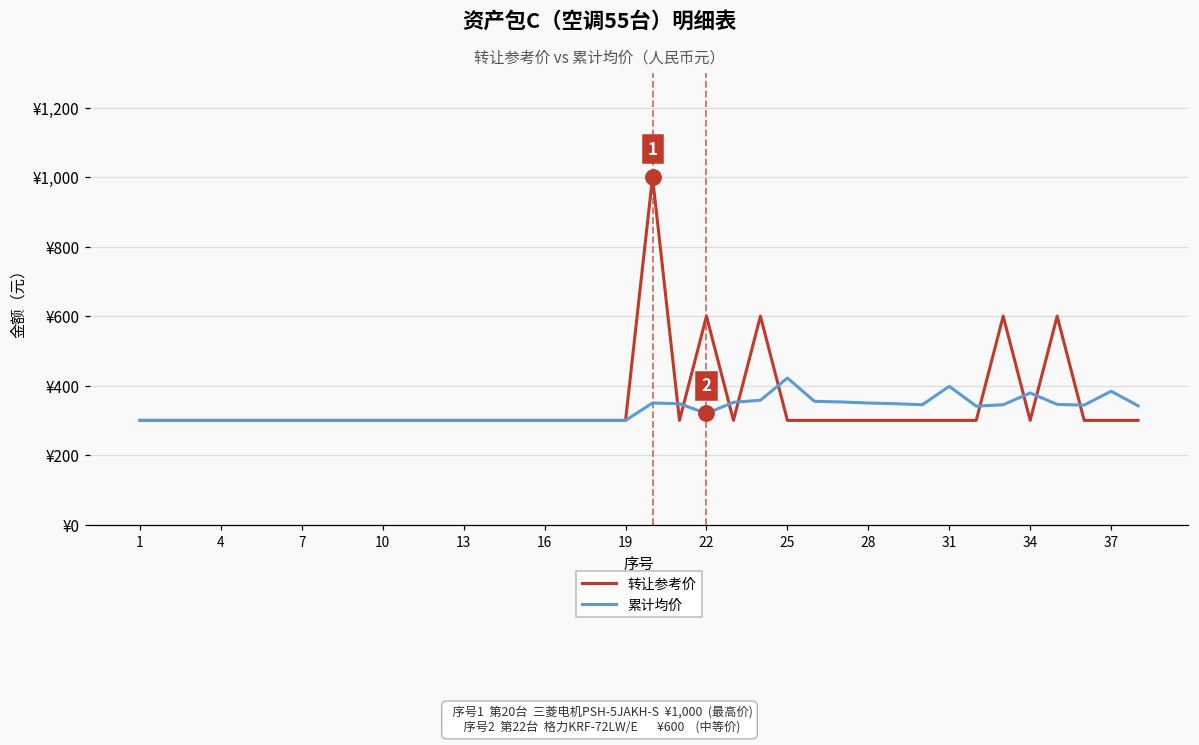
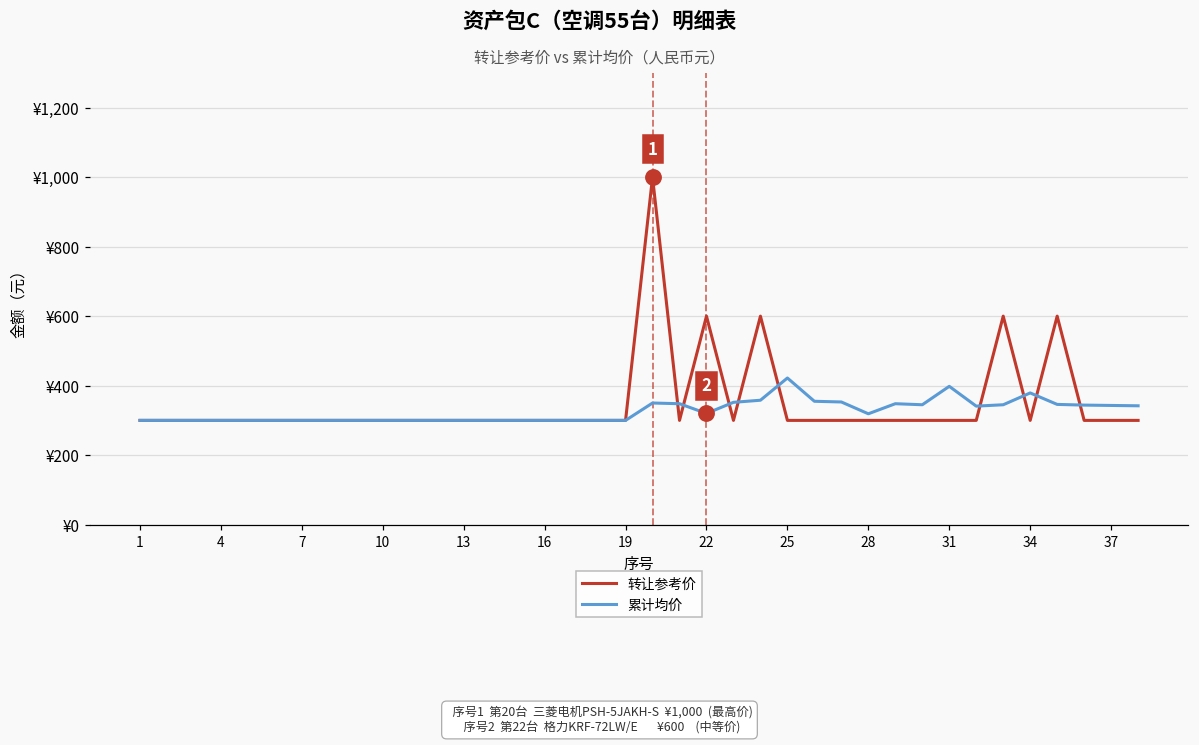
累计均价, 28: ¥350 -> ¥320
累计均价, 37: ¥380 -> ¥340
